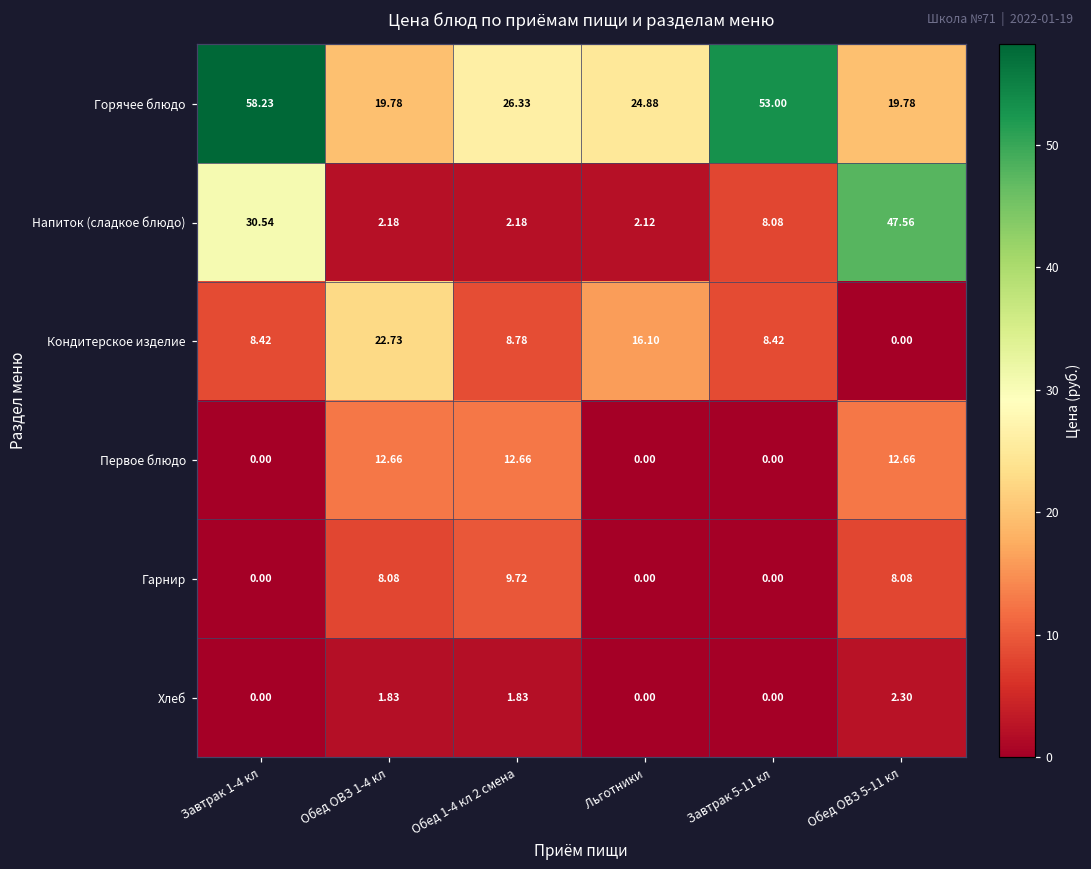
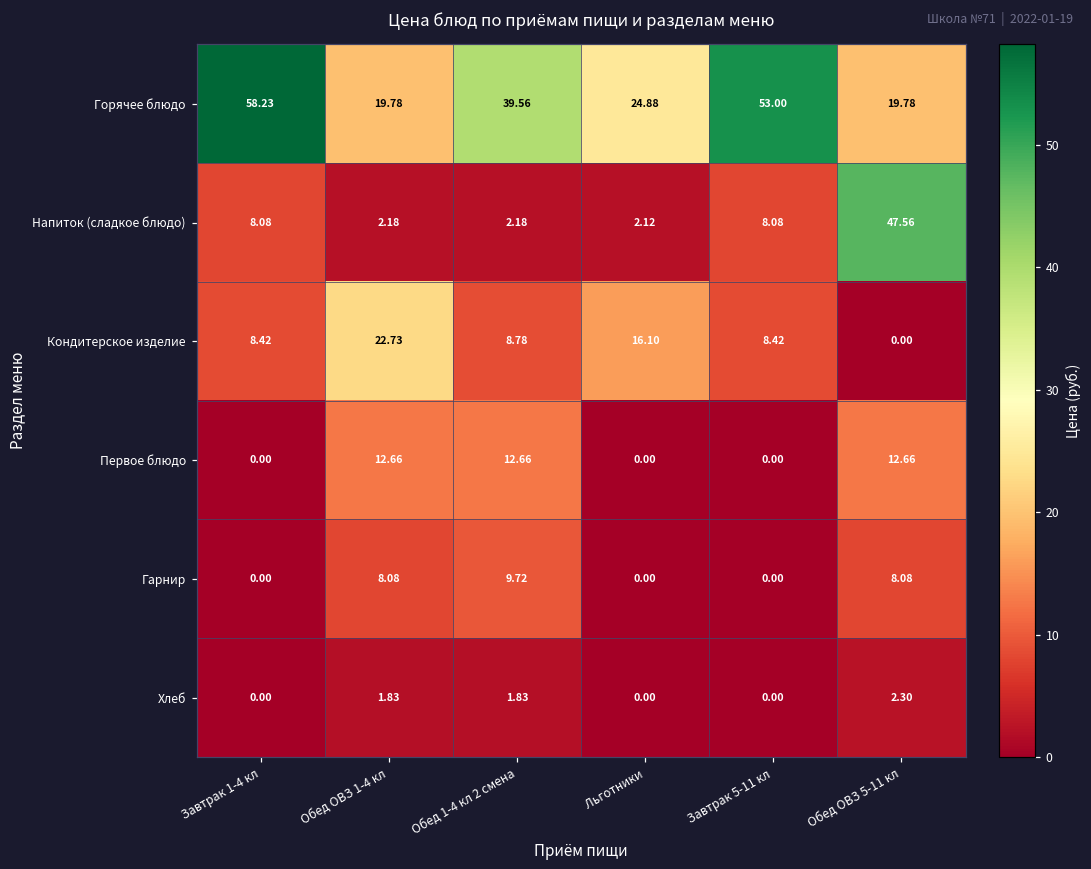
Горячее блюдо, Обед 1-4 кл 2 смена: 26.33 -> 39.56
Напиток (сладкое блюдо), Завтрак 1-4 кл: 30.54 -> 8.08
